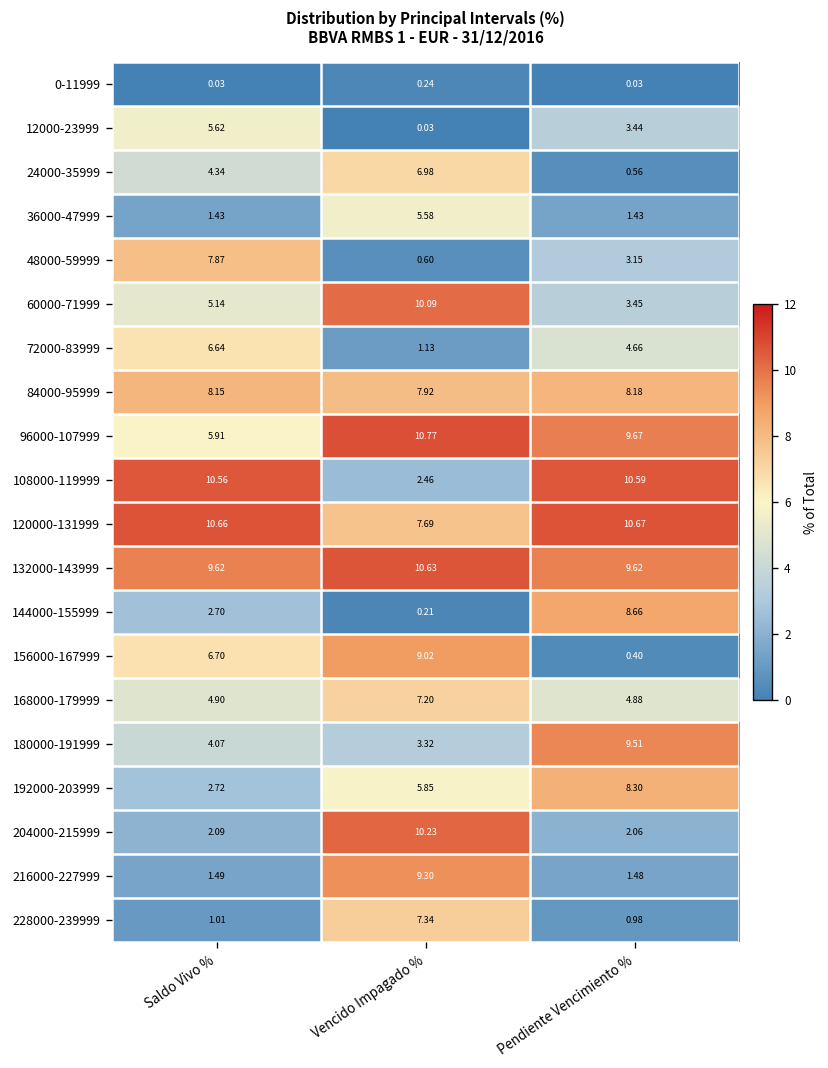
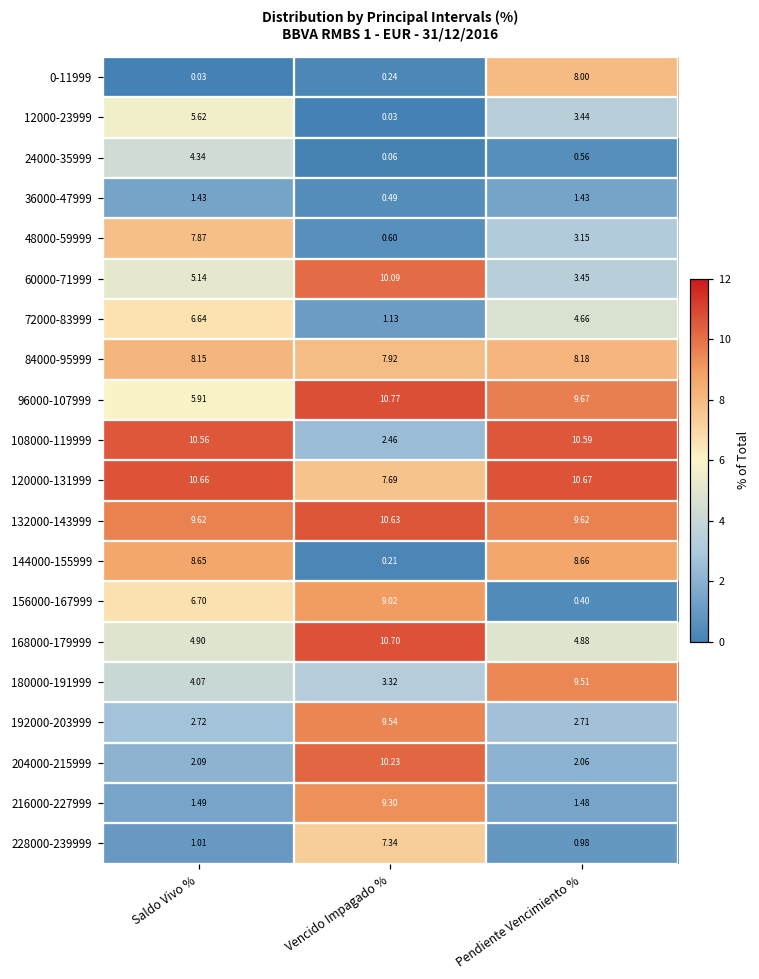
0-11999, Pendiente Vencimiento %: 0.03 -> 8.00
24000-35999, Vencido Impagado %: 6.98 -> 0.06
36000-47999, Vencido Impagado %: 5.58 -> 0.49
144000-155999, Saldo Vivo %: 2.70 -> 8.65
168000-179999, Vencido Impagado %: 7.20 -> 10.70
192000-203999, Vencido Impagado %: 5.85 -> 9.54
192000-203999, Pendiente Vencimiento %: 8.30 -> 2.71
